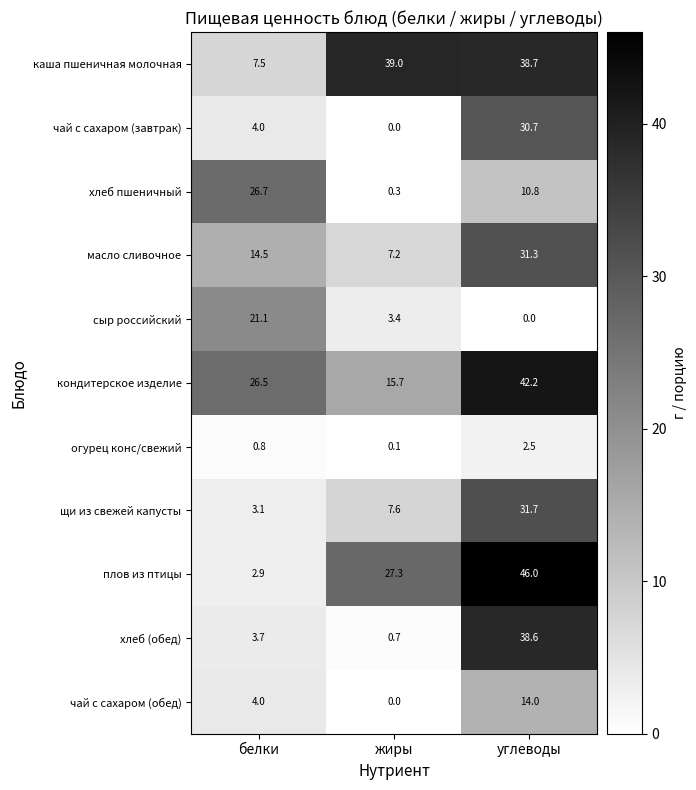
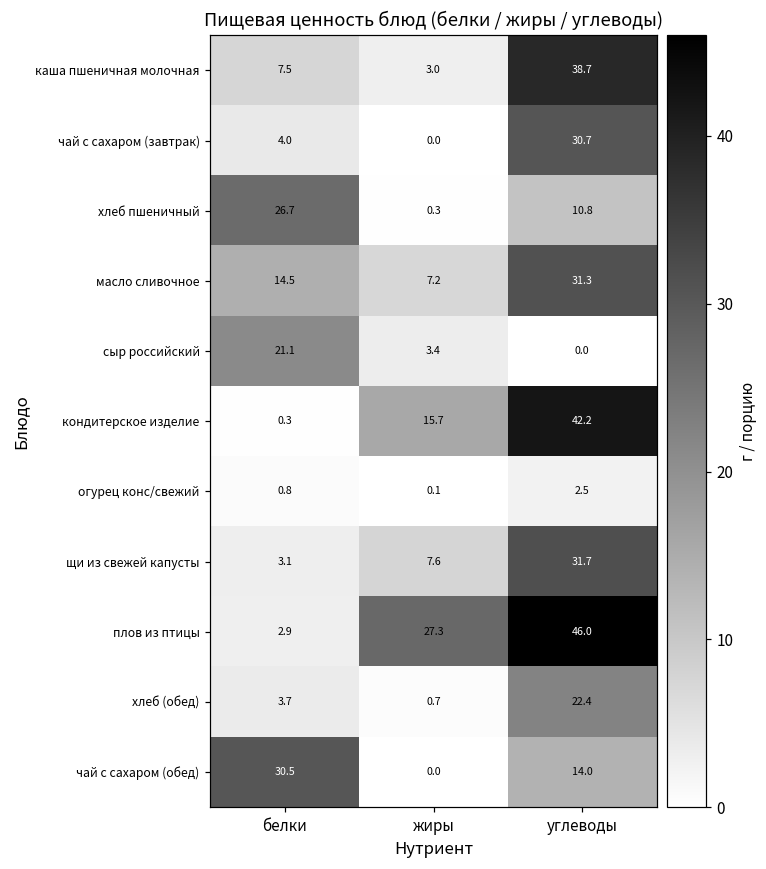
каша пшеничная молочная, жиры: 39.0 -> 3.0
кондитерское изделие, белки: 26.5 -> 0.3
хлеб (обед), углеводы: 38.6 -> 22.4
чай с сахаром (обед), белки: 4.0 -> 30.5
